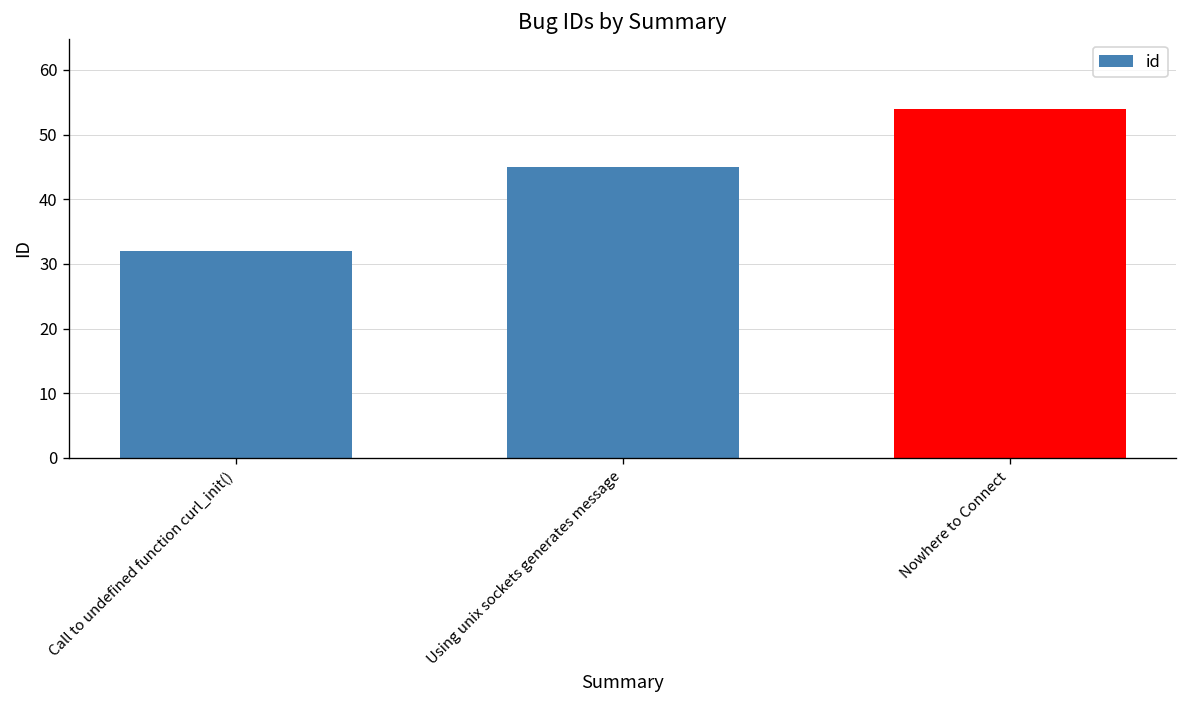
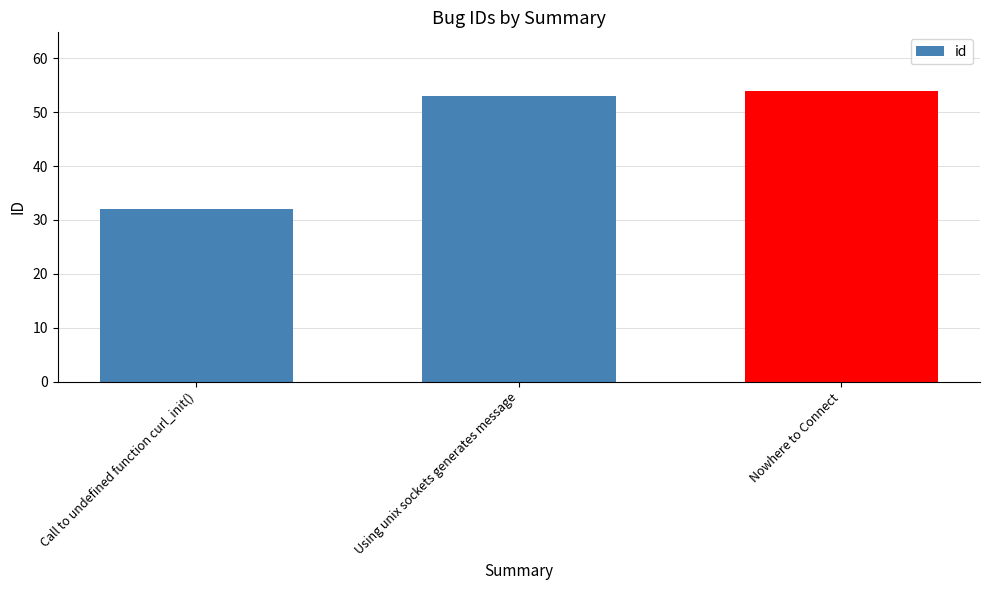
Using unix sockets generates message: 45 -> 53
